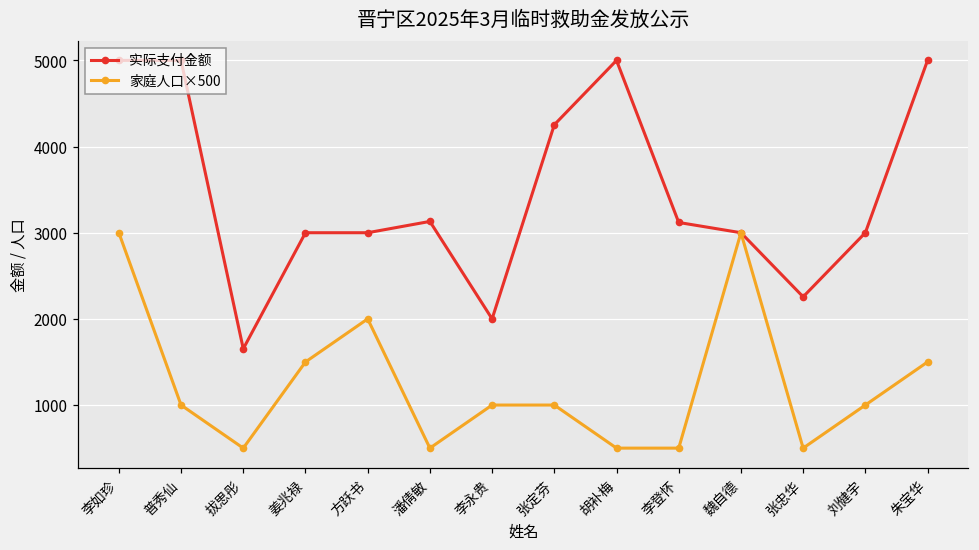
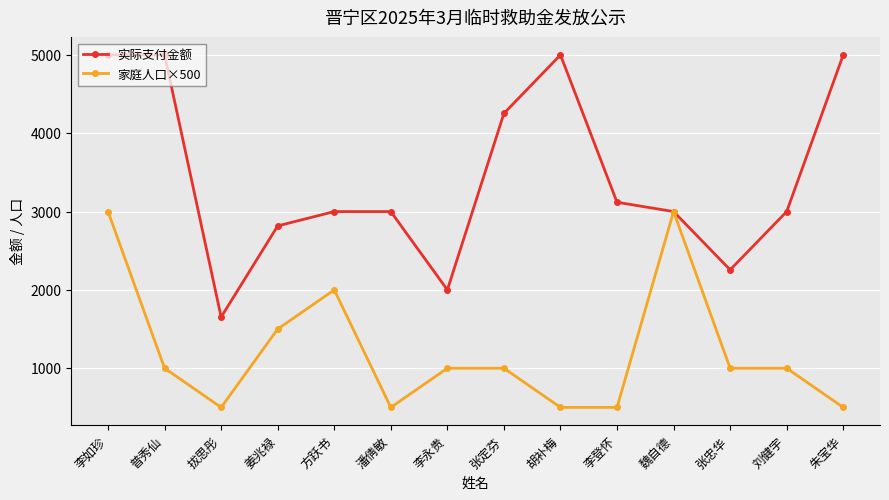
实际支付金额, 姜兆禄: 3000 -> 2800
实际支付金额, 潘倩敏: 3100 -> 3000
家庭人口×500, 张忠华: 500 -> 1000
家庭人口×500, 朱宝华: 1500 -> 500
